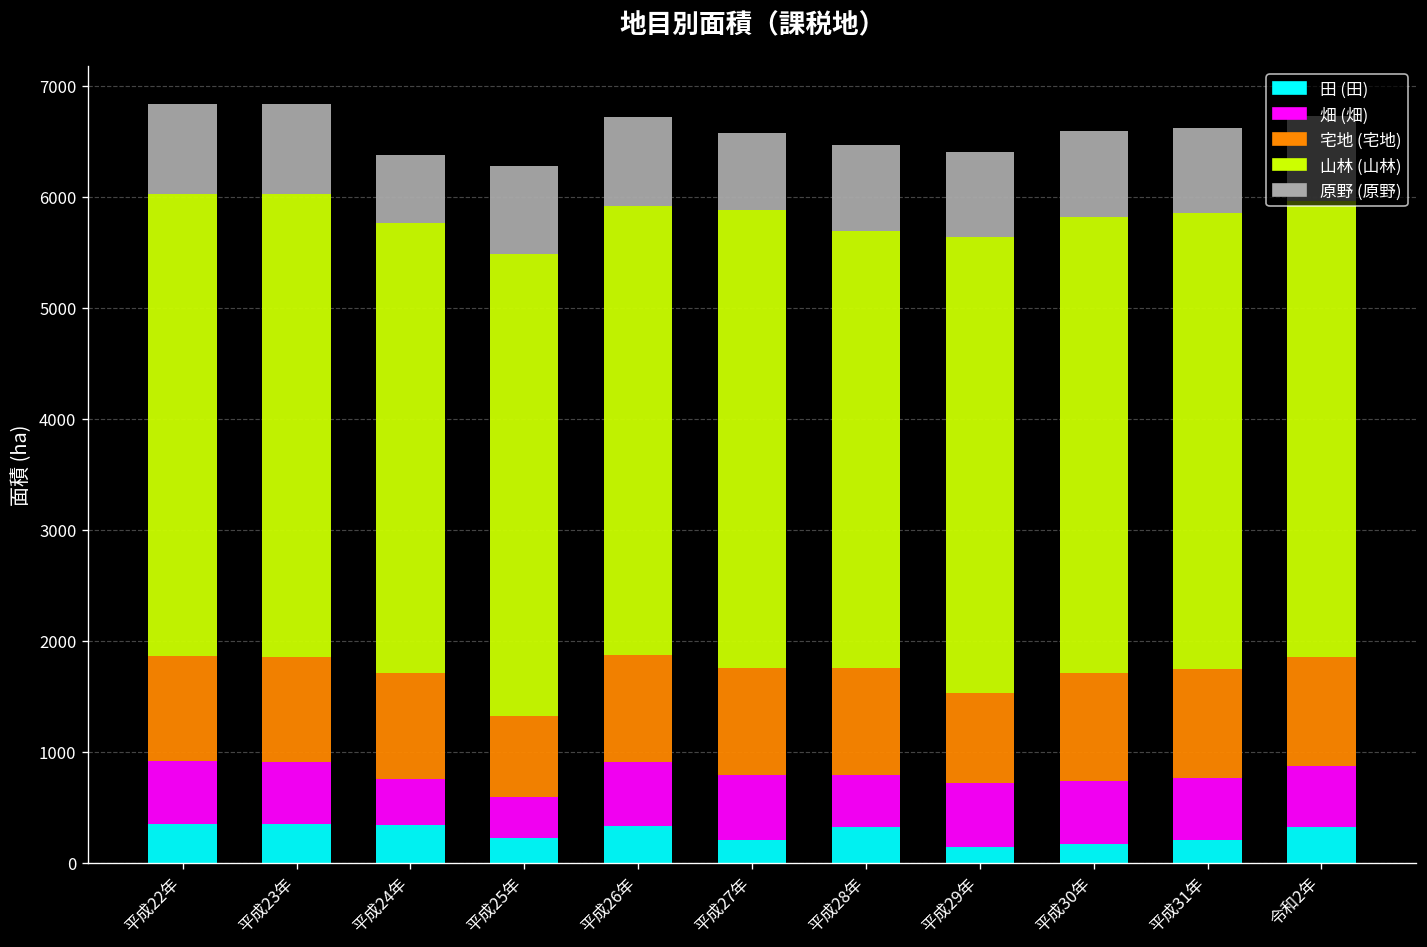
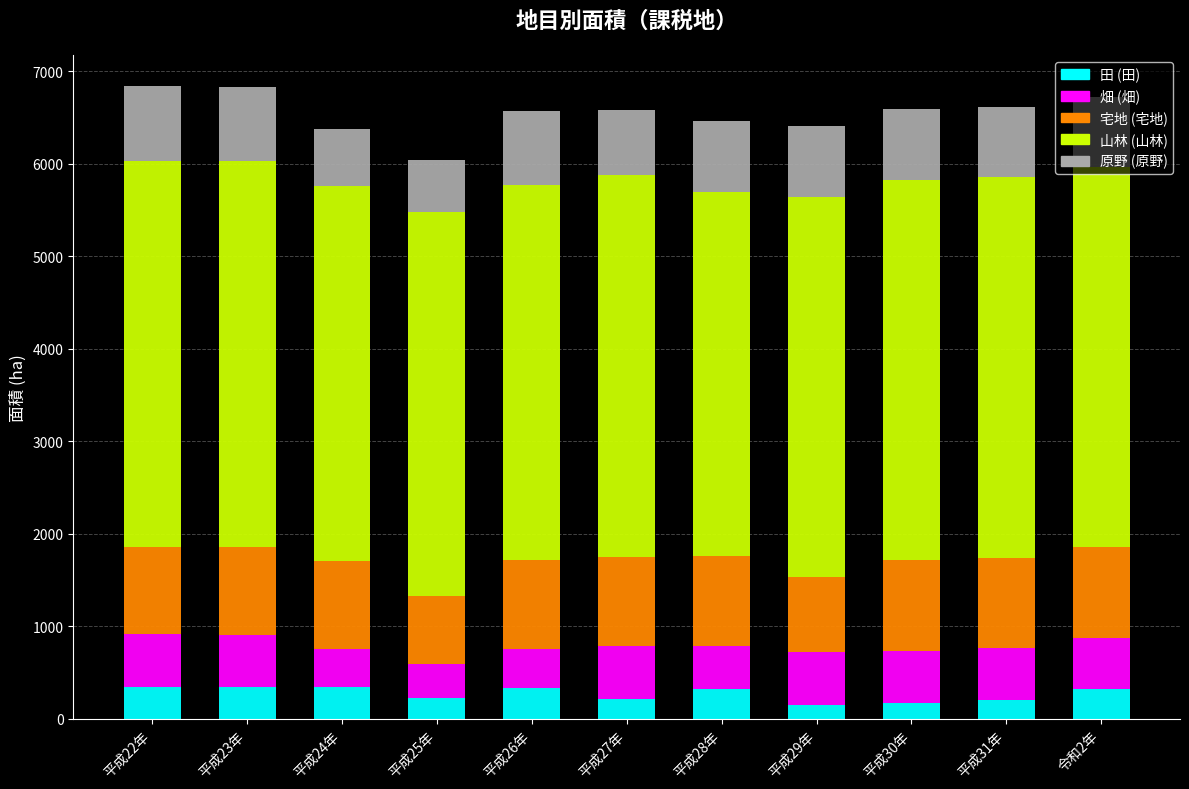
原野 (原野), 平成25年: 800 -> 600
畑 (畑), 平成26年: 600 -> 400
